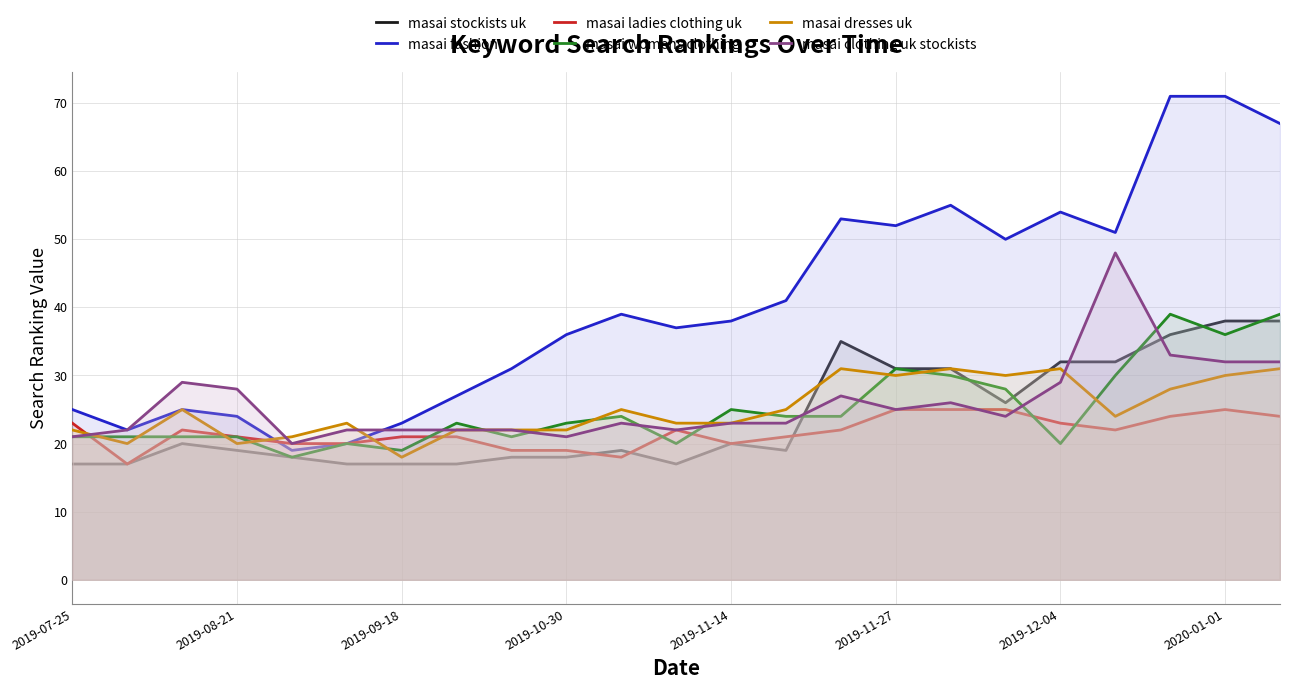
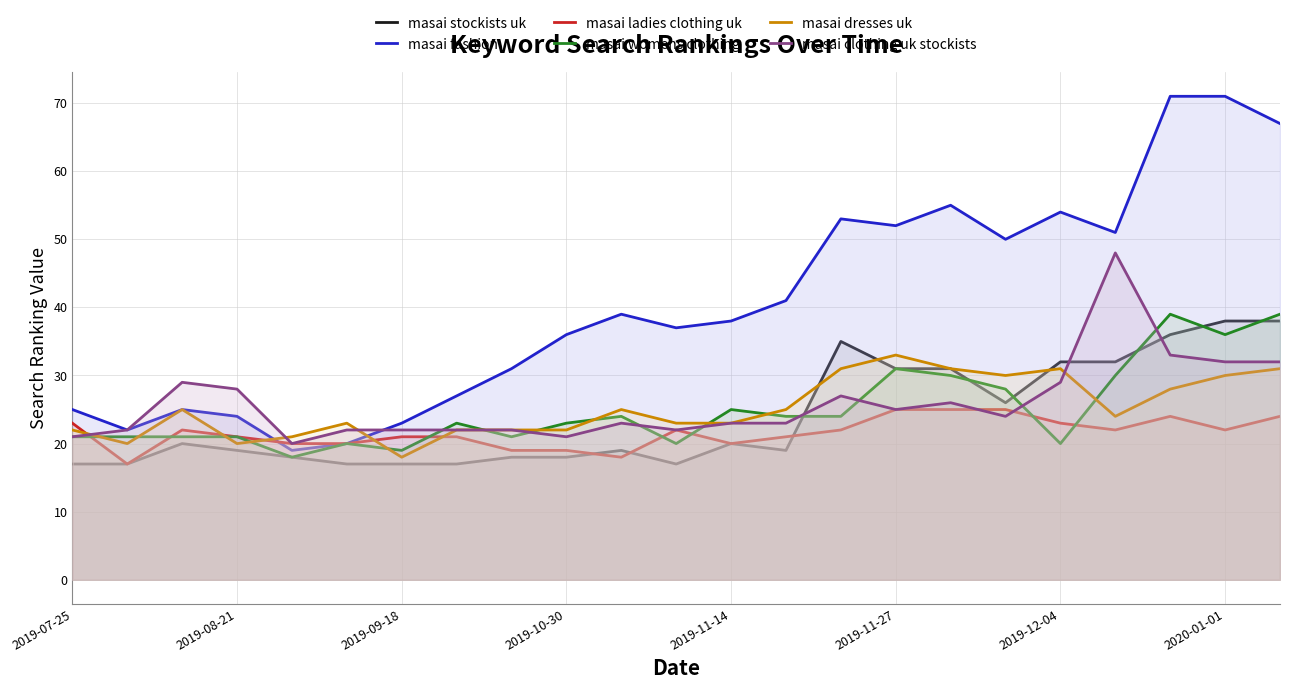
masai dresses uk, 2019-11-27: 30 -> 33
masai ladies clothing uk, 2020-01-01: 25 -> 22
